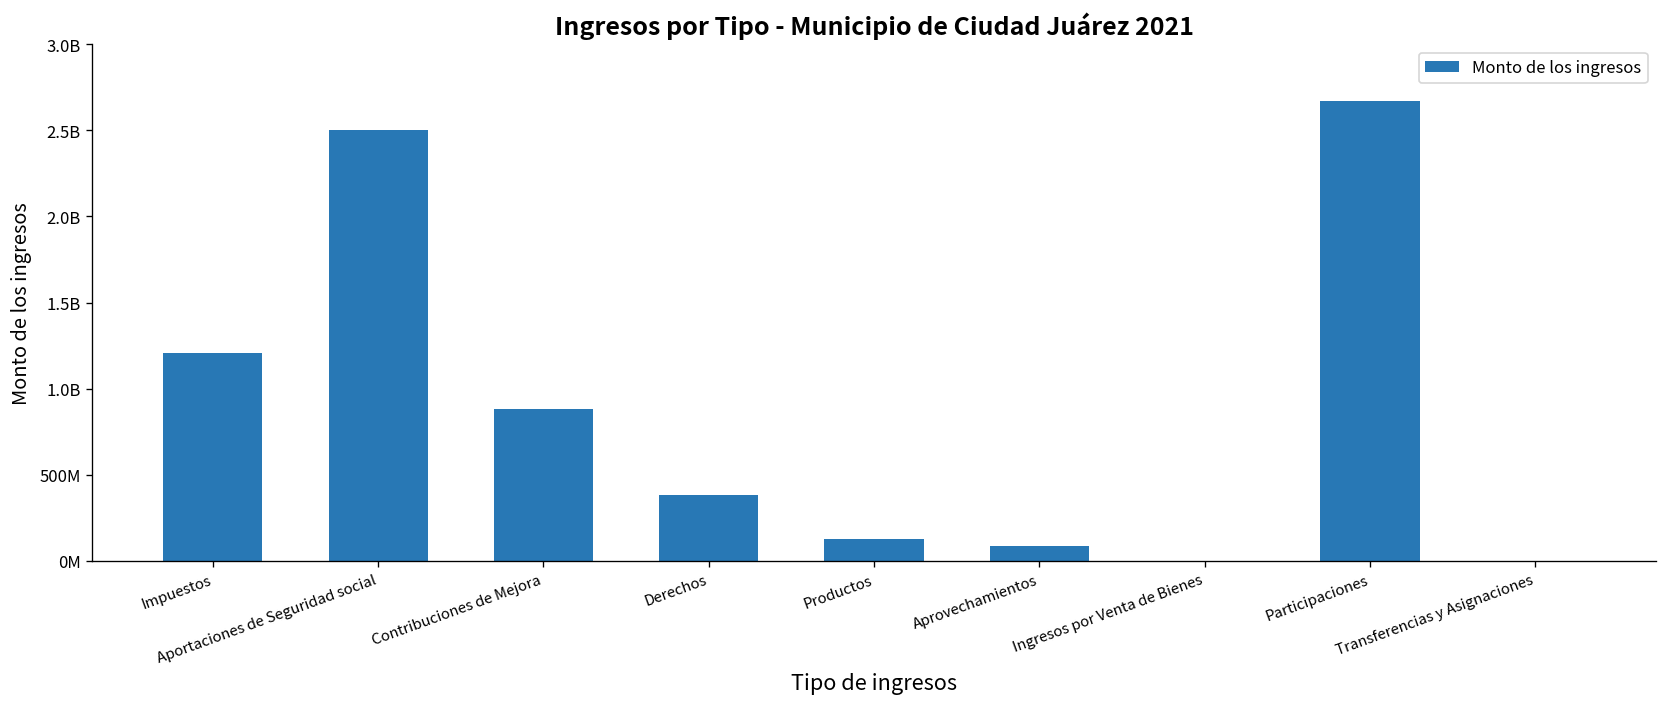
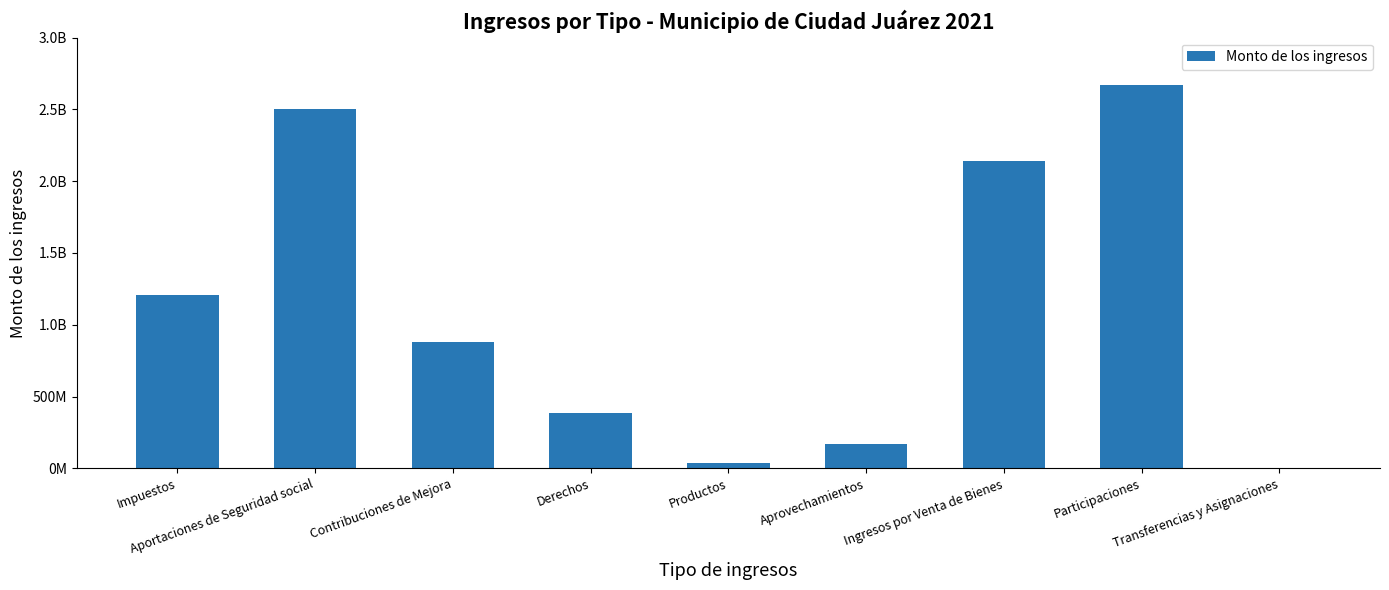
Productos: 130000000 -> 40000000
Aprovechamientos: 90000000 -> 170000000
Ingresos por Venta de Bienes: 0 -> 2140000000
